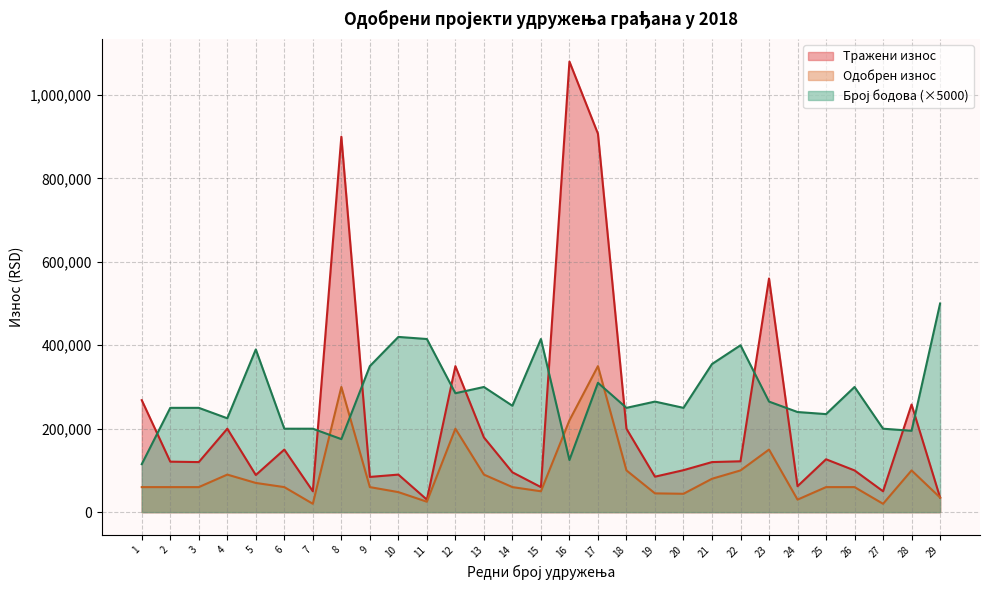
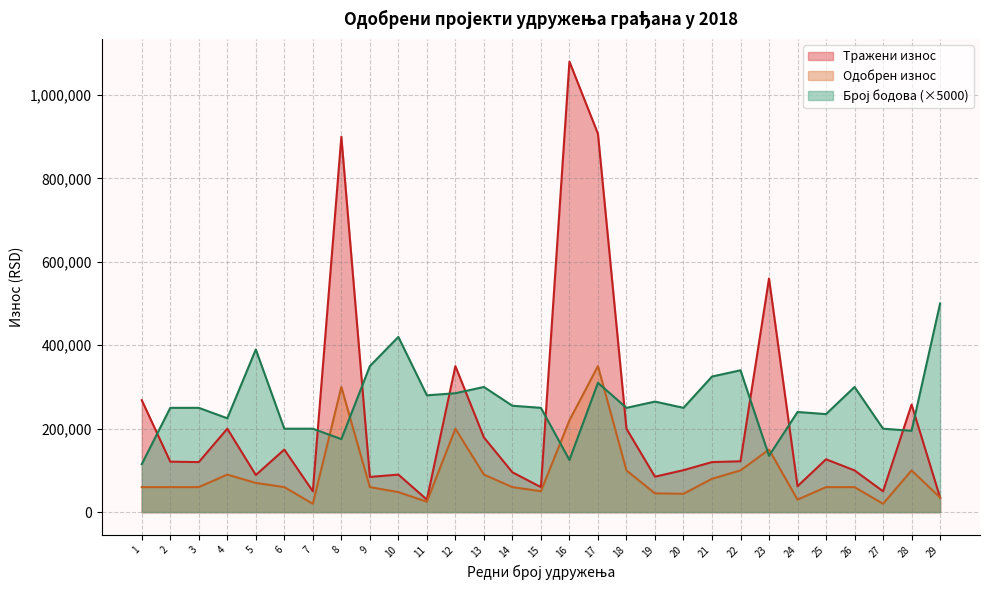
Број бодова (×5000), 11: 420,000 -> 280,000
Број бодова (×5000), 15: 420,000 -> 250,000
Број бодова (×5000), 21: 360,000 -> 330,000
Број бодова (×5000), 22: 400,000 -> 340,000
Број бодова (×5000), 23: 270,000 -> 140,000
